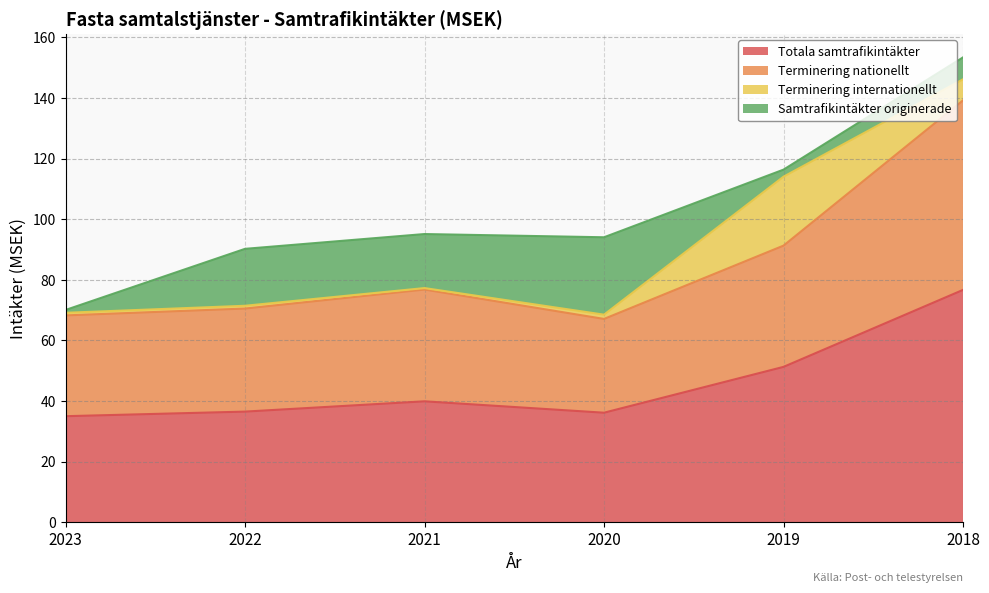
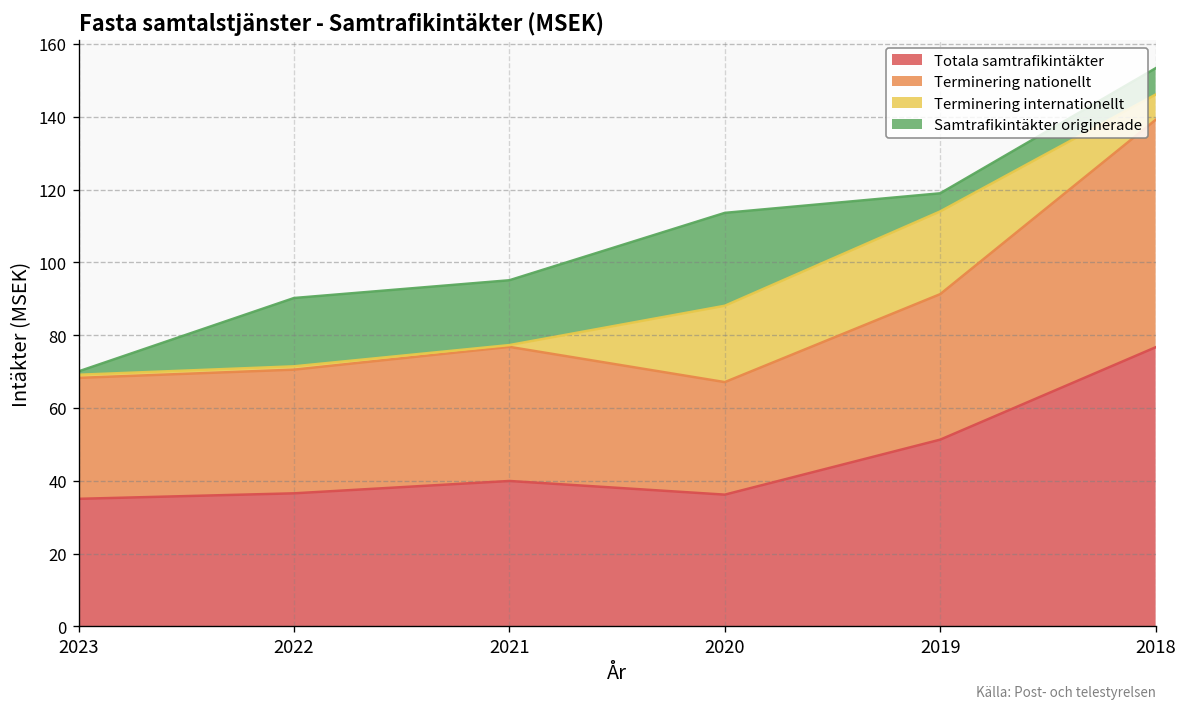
Terminering internationellt, 2020: 1 -> 21
Samtrafikintäkter originerade, 2019: 2 -> 5
